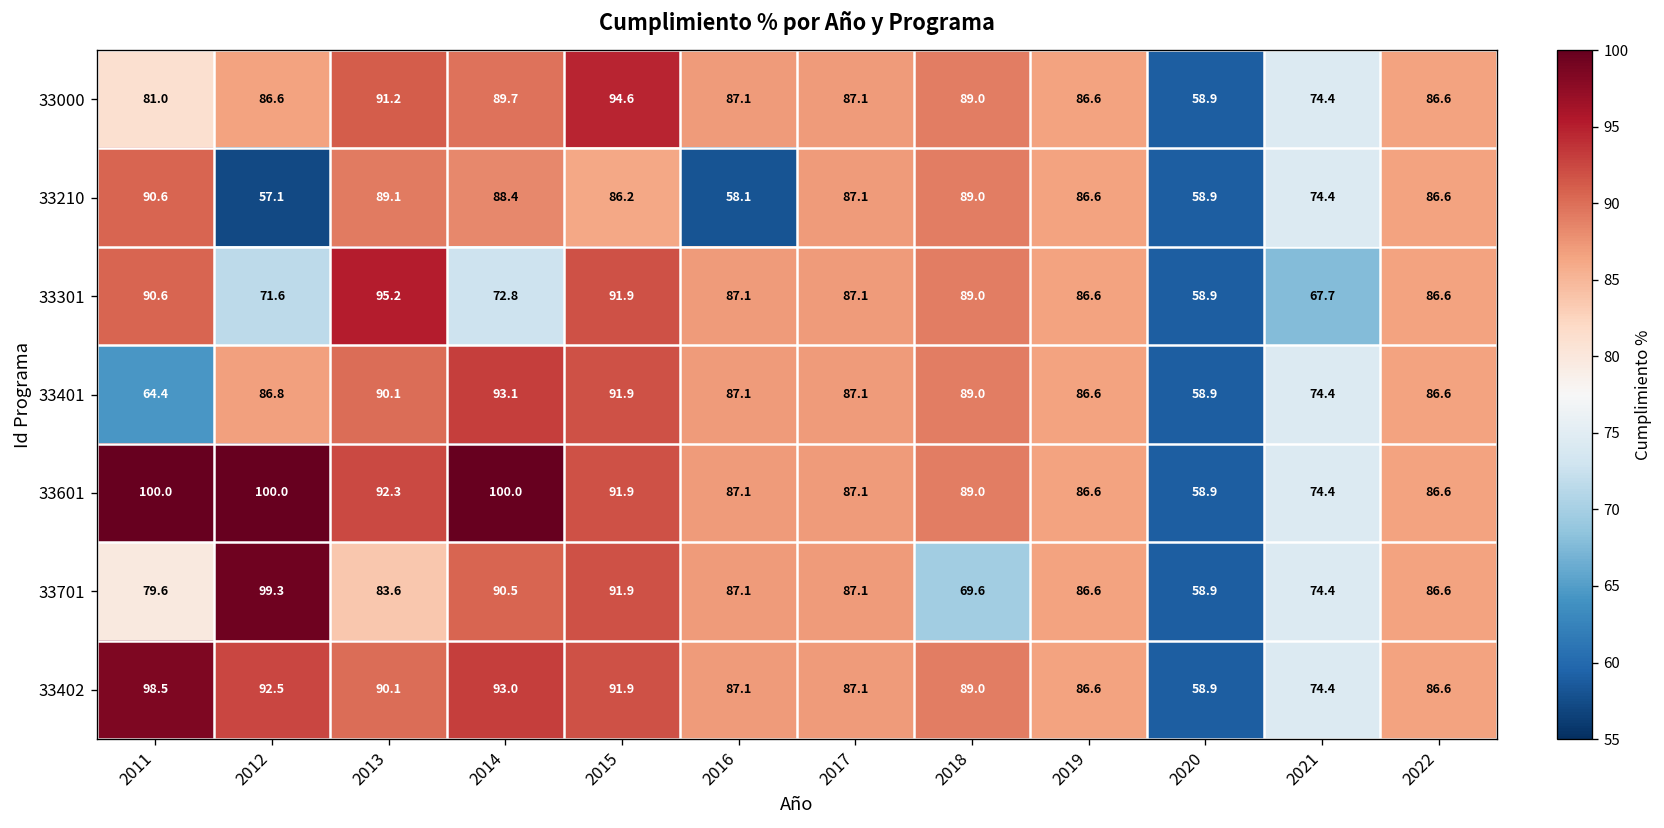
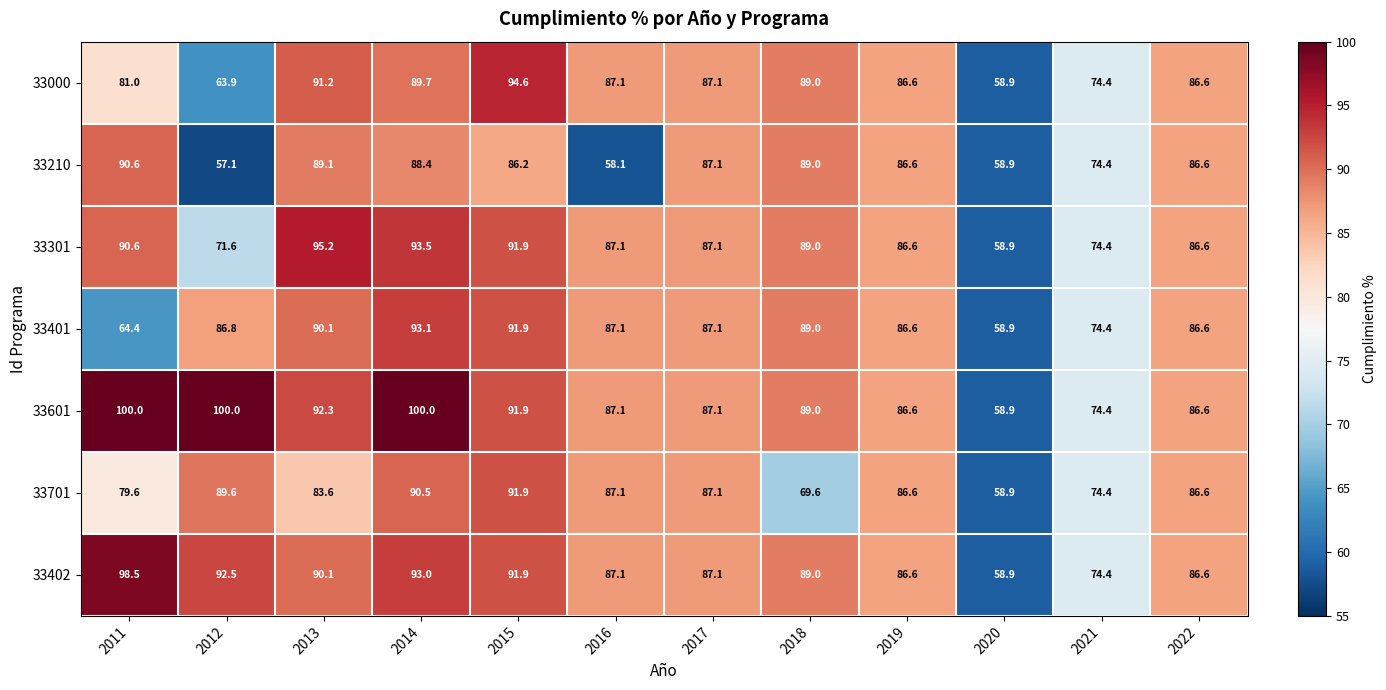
33000, 2012: 86.6 -> 63.9
33301, 2014: 72.8 -> 93.5
33301, 2021: 67.7 -> 74.4
33701, 2012: 99.3 -> 89.6
